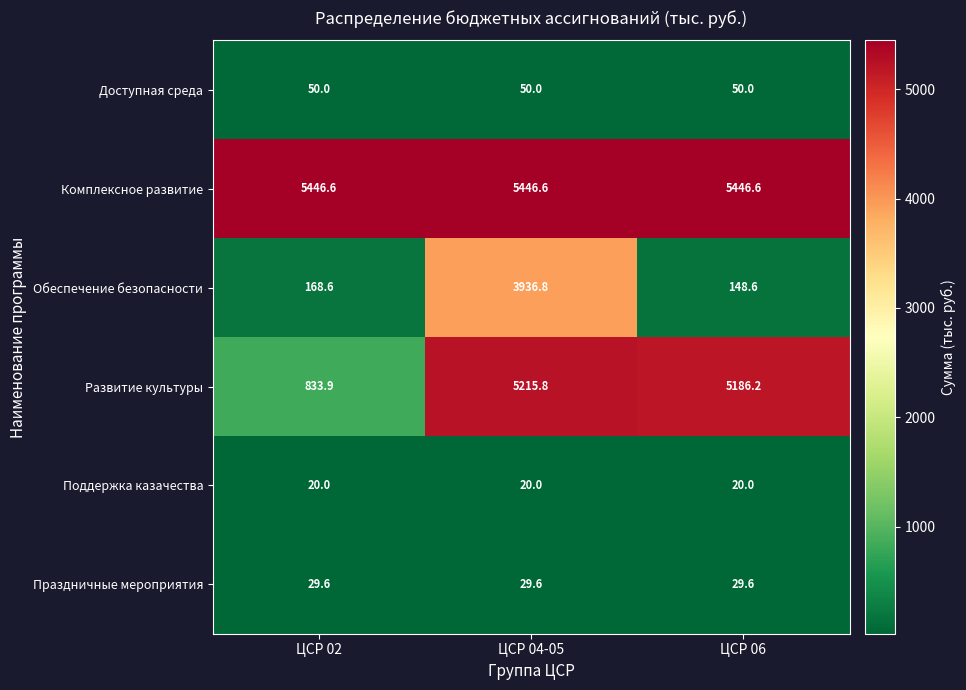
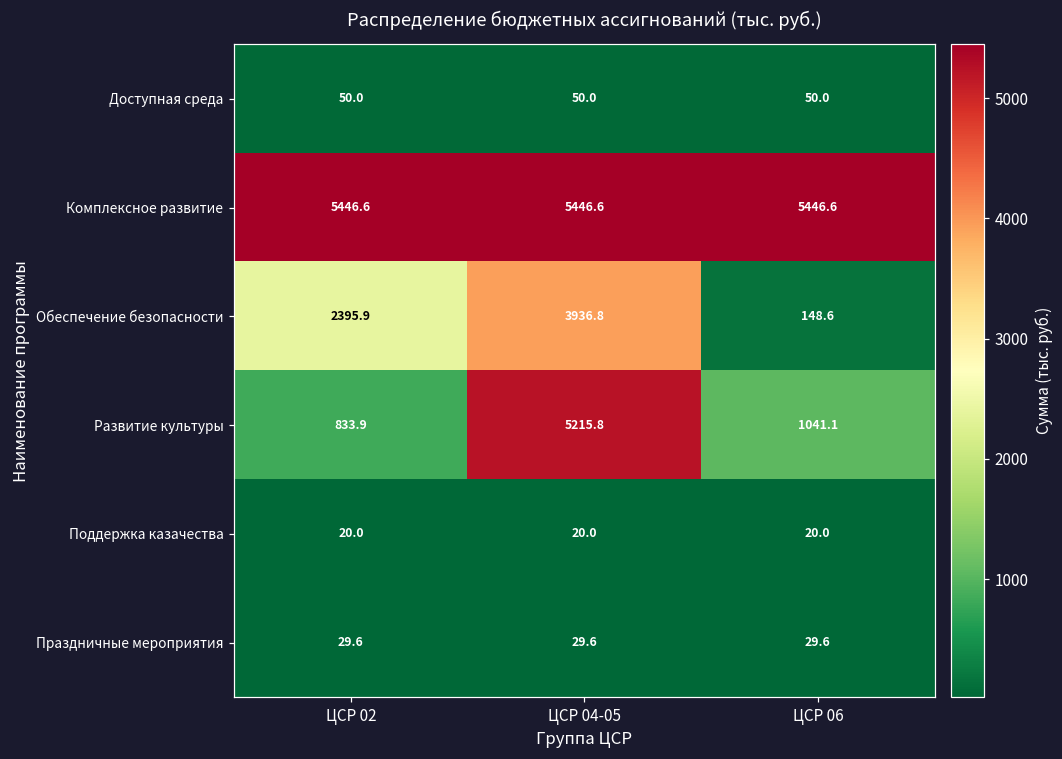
Обеспечение безопасности, ЦСР 02: 168.6 -> 2395.9
Развитие культуры, ЦСР 06: 5186.2 -> 1041.1
